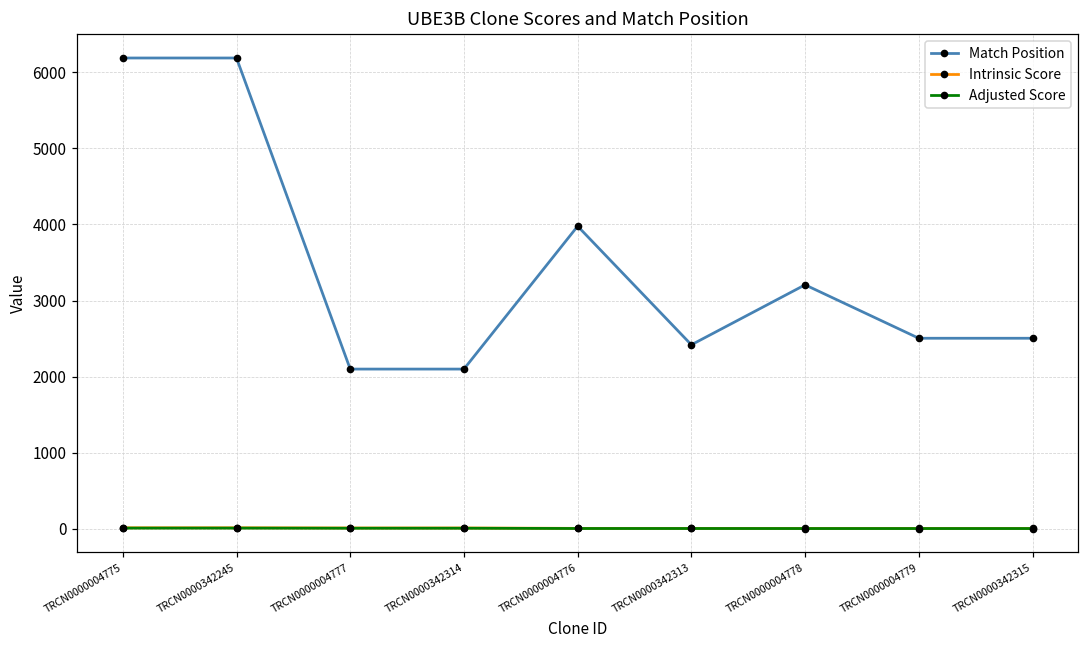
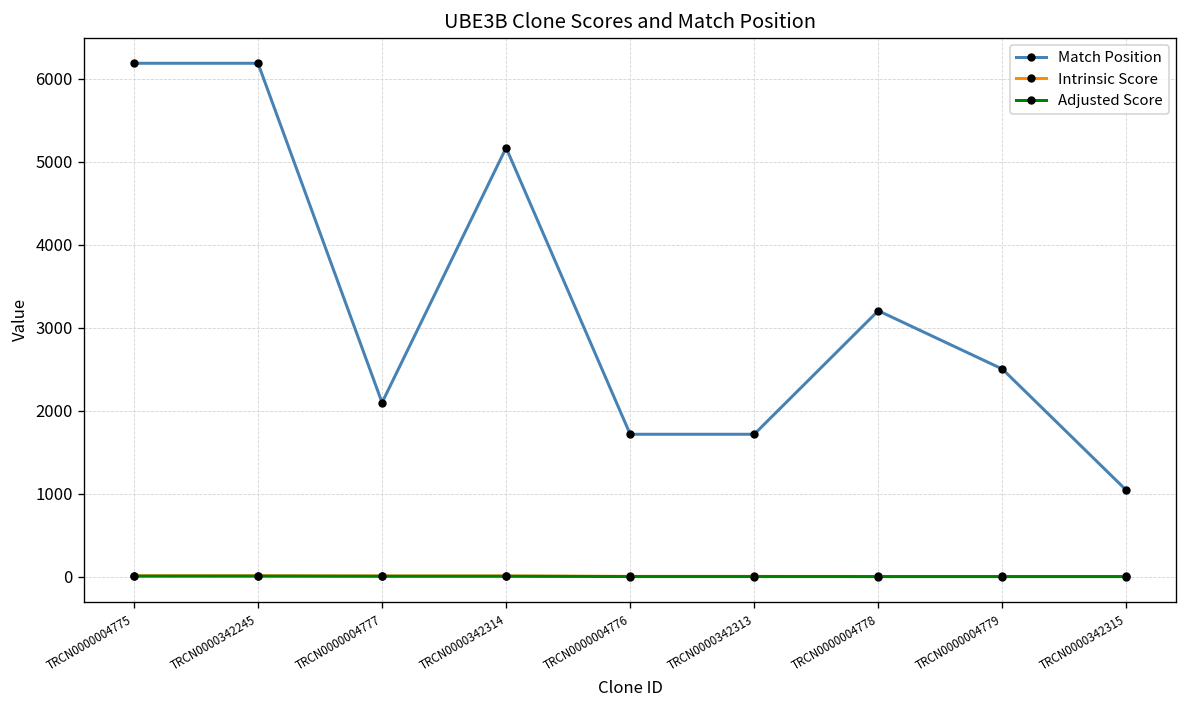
Match Position, TRCN0000342314: 2100 -> 5200
Match Position, TRCN0000004776: 4000 -> 1700
Match Position, TRCN0000342313: 2400 -> 1700
Match Position, TRCN0000342315: 2500 -> 1000
